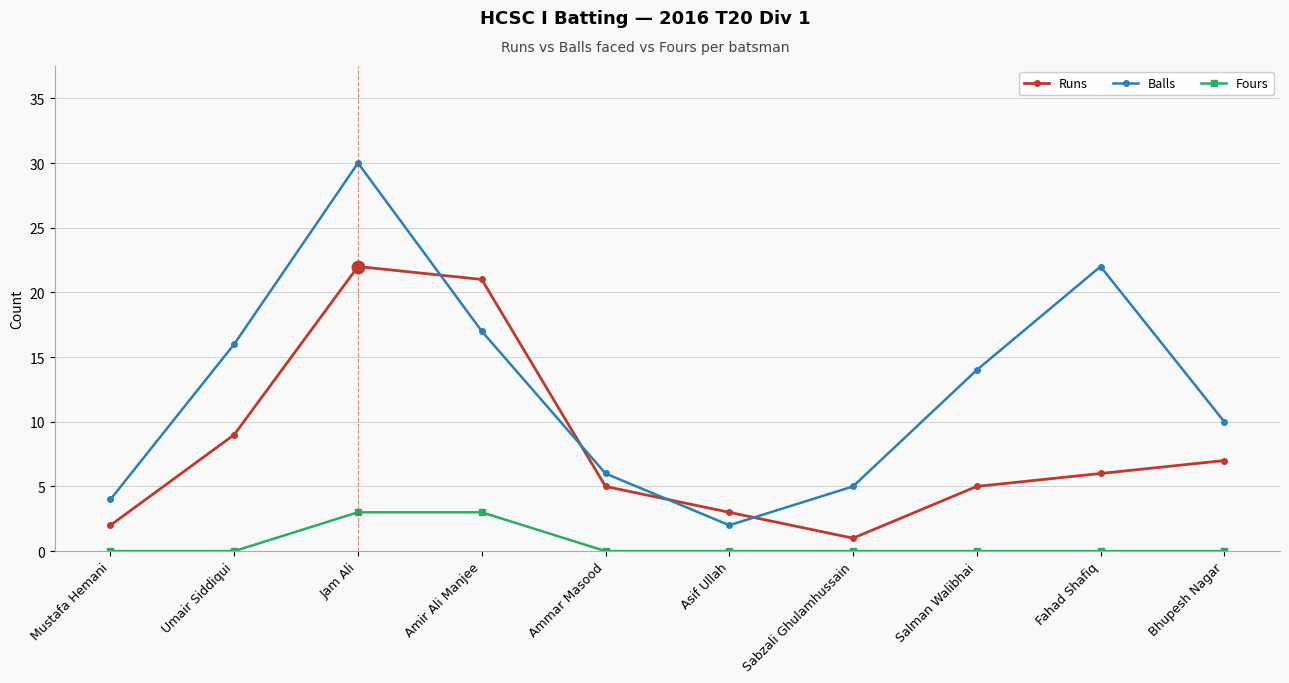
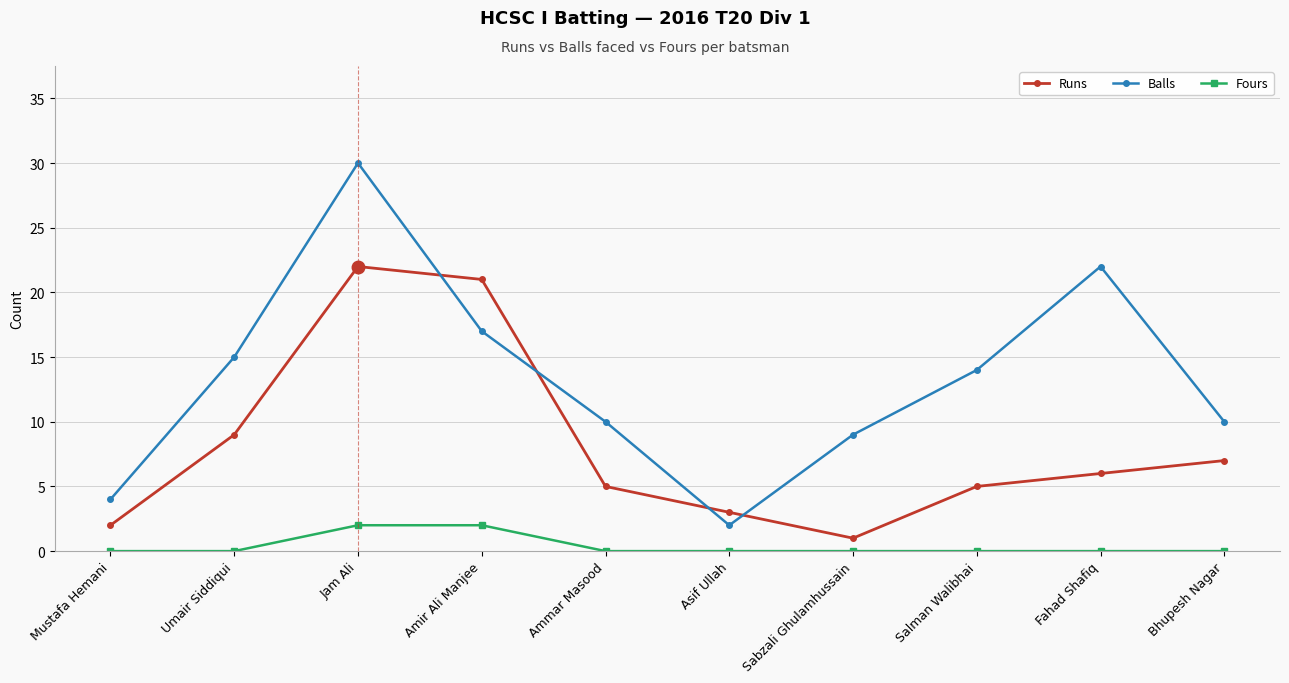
Balls, Umair Siddiqui: 16 -> 15
Fours, Jam Ali: 3 -> 2
Fours, Amir Ali Manjee: 3 -> 2
Balls, Ammar Masood: 6 -> 10
Balls, Sabzali Ghulamhussain: 5 -> 9
